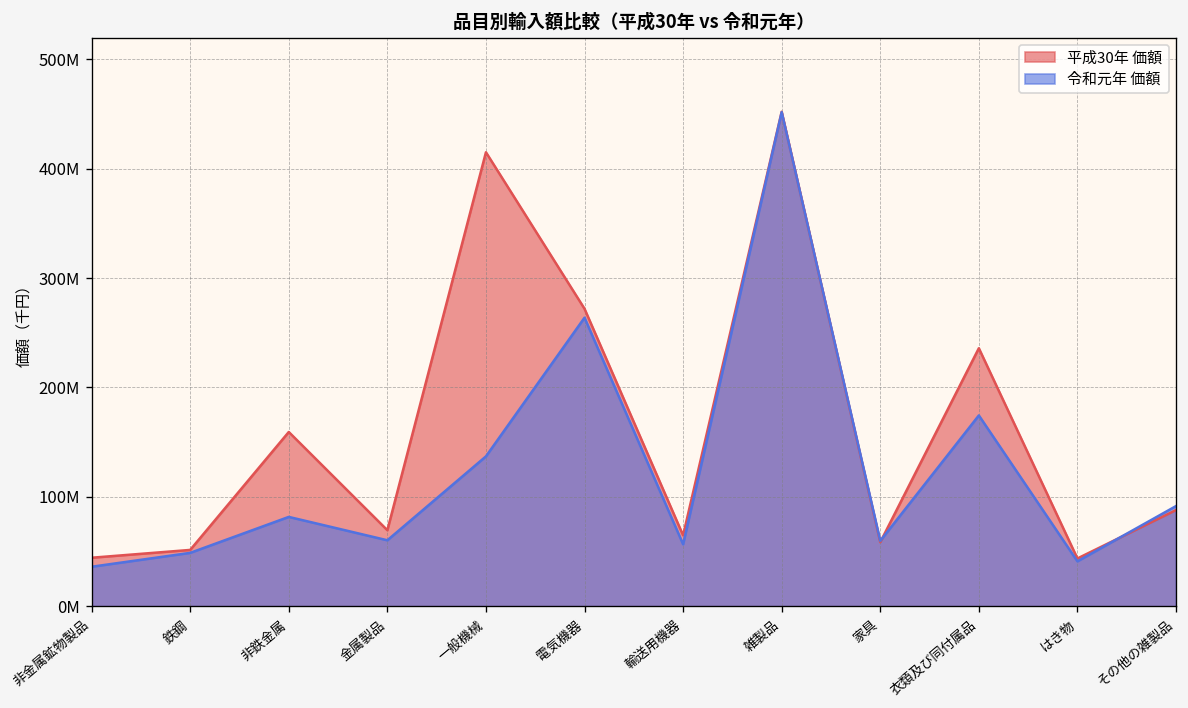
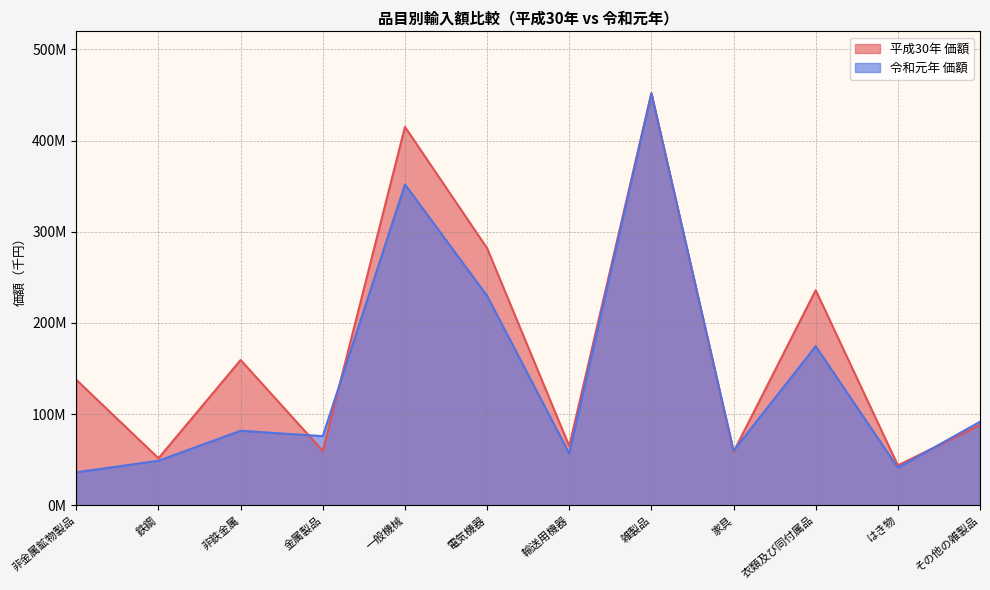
平成30年 価額, 非金属鉱物製品: 40000000 -> 140000000
平成30年 価額, 金属製品: 70000000 -> 60000000
令和元年 価額, 金属製品: 60000000 -> 80000000
令和元年 価額, 一般機械: 140000000 -> 350000000
平成30年 価額, 電気機器: 270000000 -> 280000000
令和元年 価額, 電気機器: 260000000 -> 230000000
